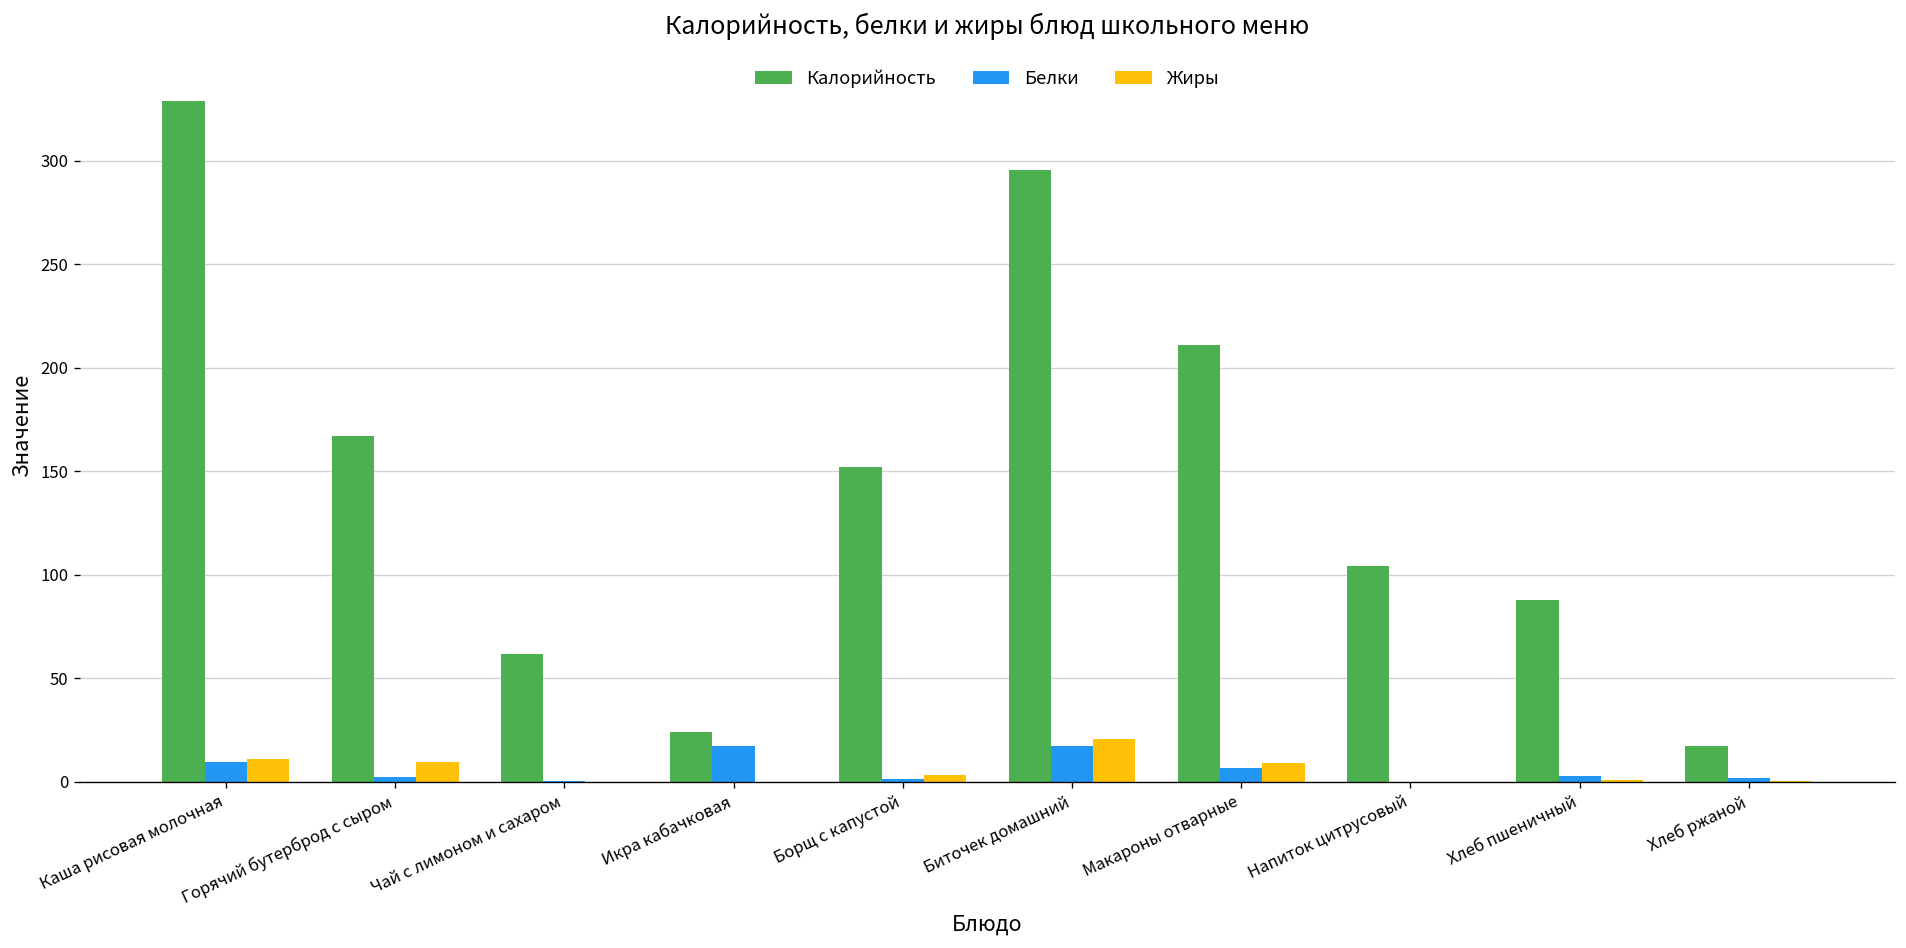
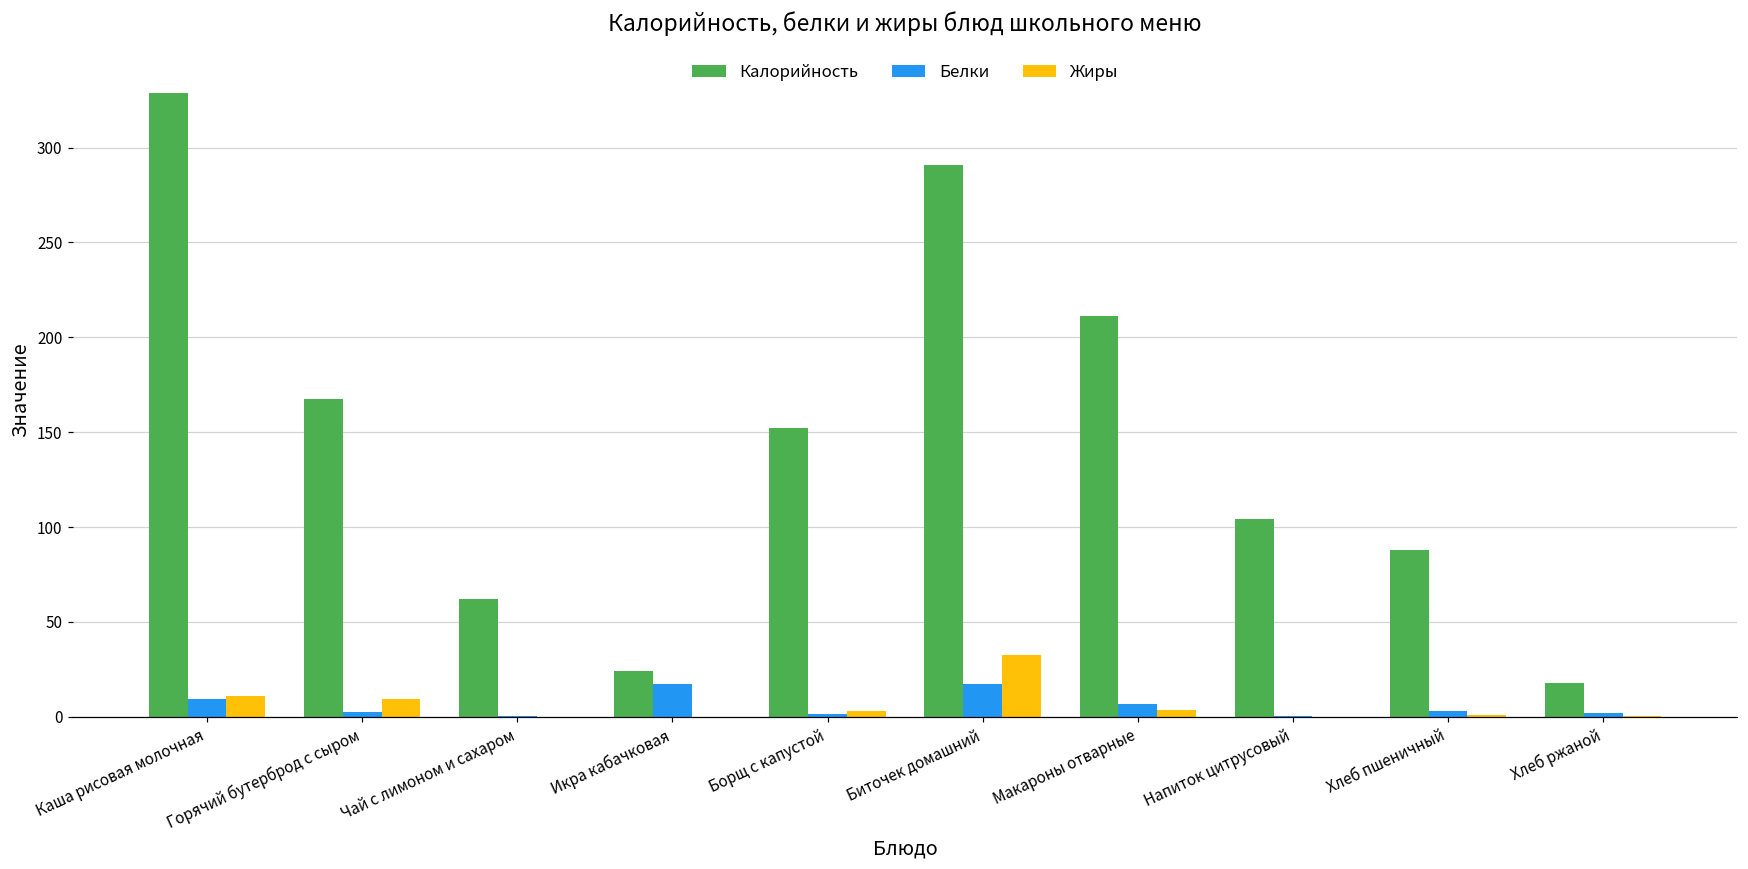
Калорийность, Биточек домашний: 296 -> 291
Жиры, Биточек домашний: 21 -> 32
Жиры, Макароны отварные: 9 -> 4
